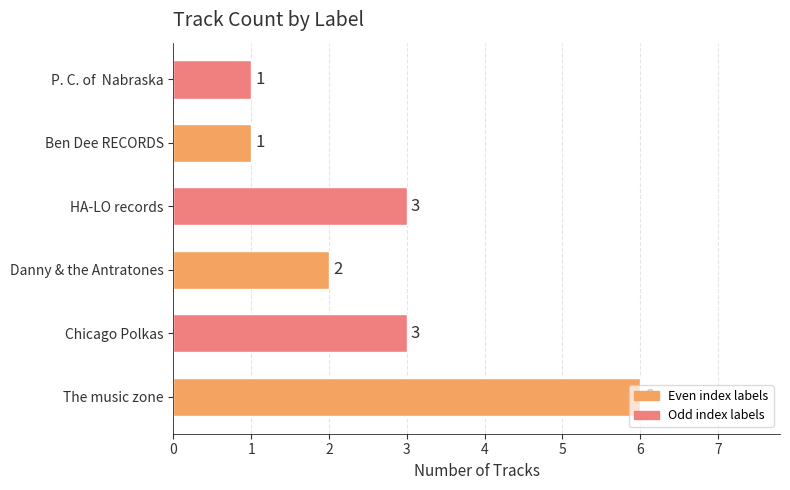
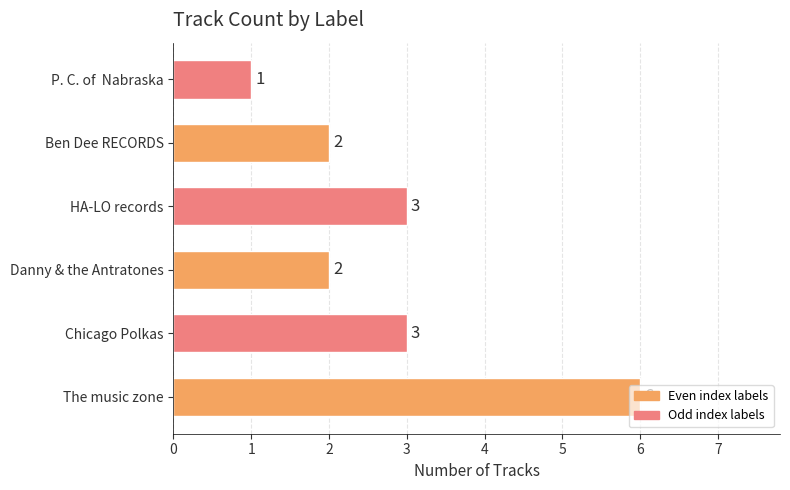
Ben Dee RECORDS: 1 -> 2
